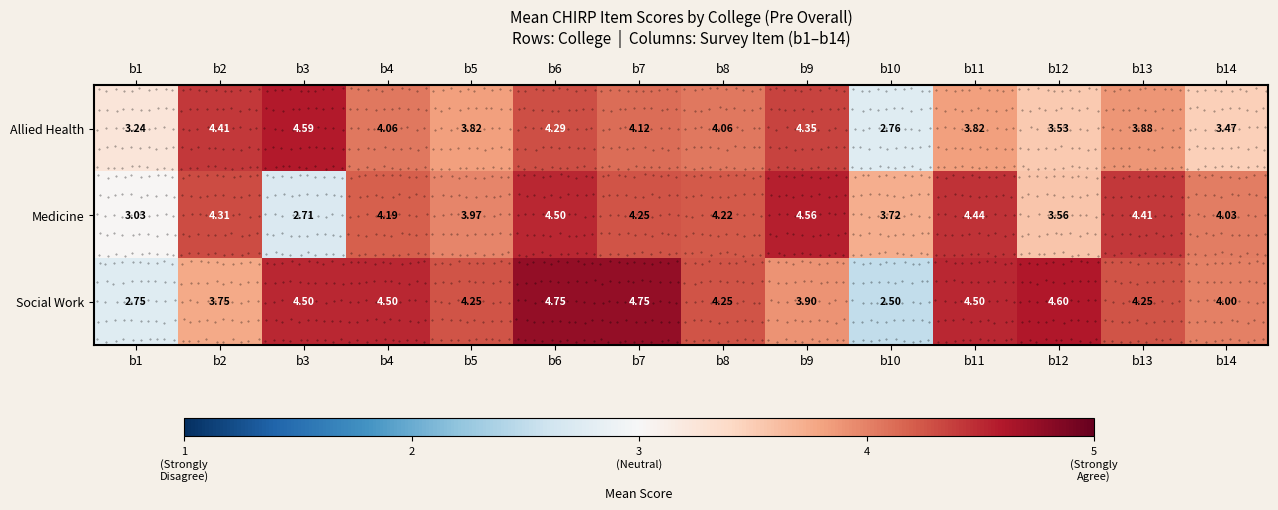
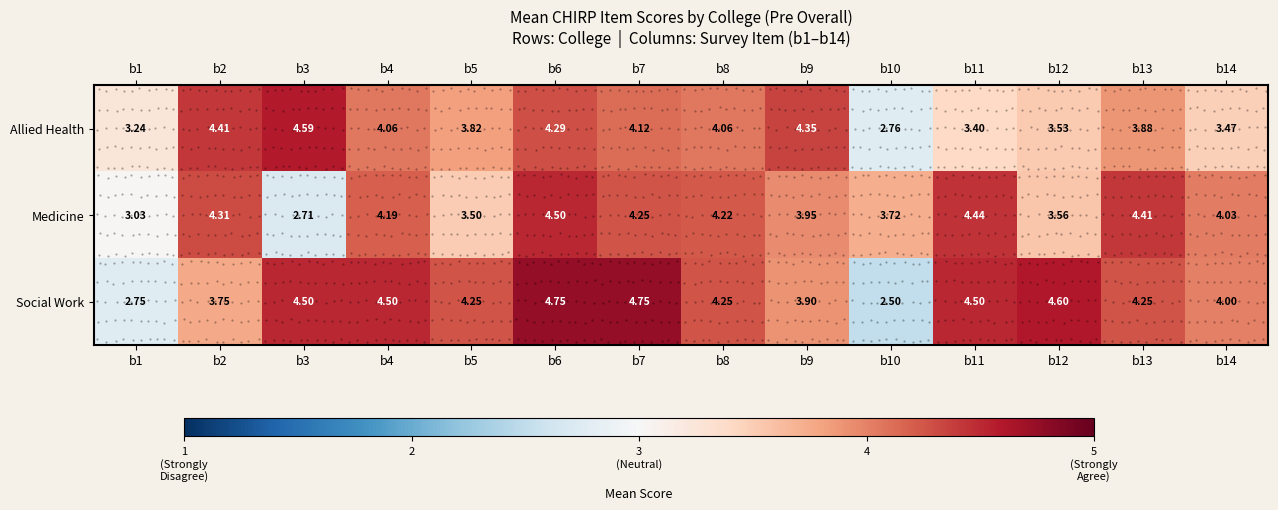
Allied Health, b11: 3.82 -> 3.40
Medicine, b5: 3.97 -> 3.50
Medicine, b9: 4.56 -> 3.95
